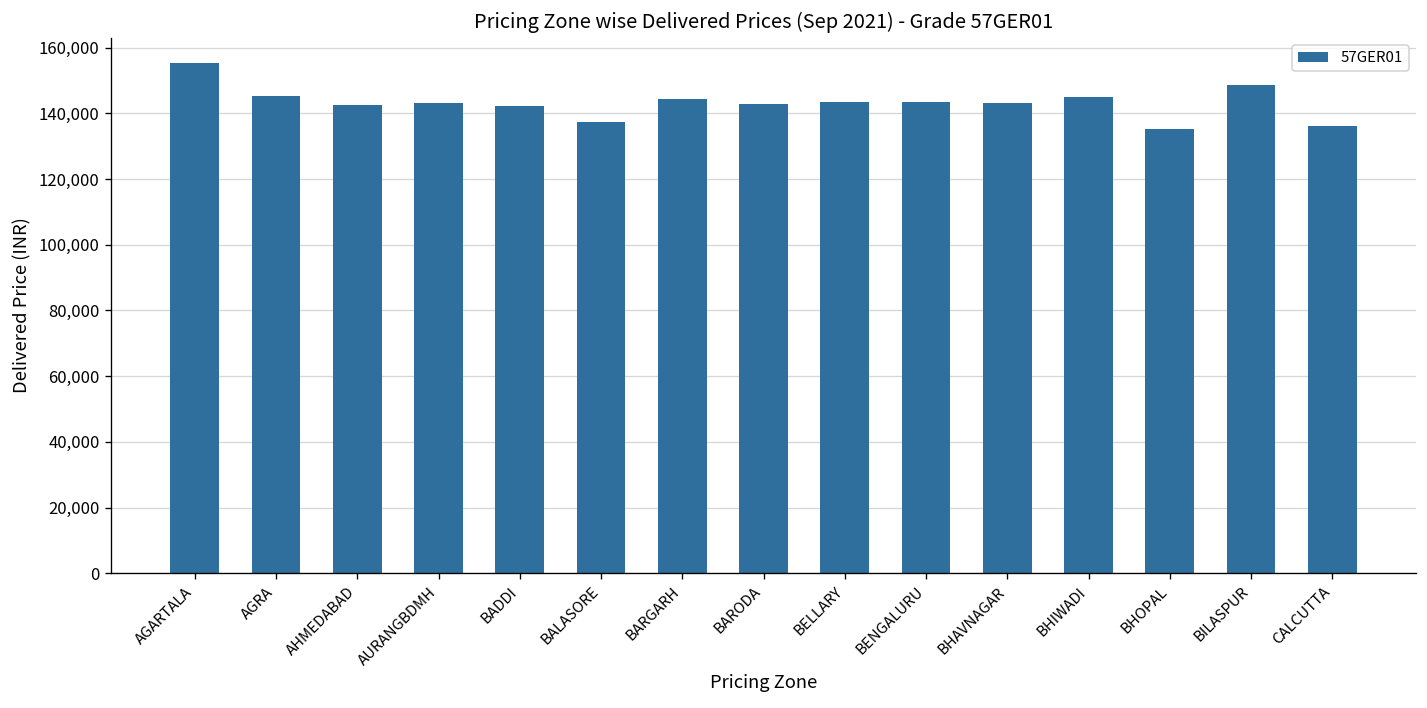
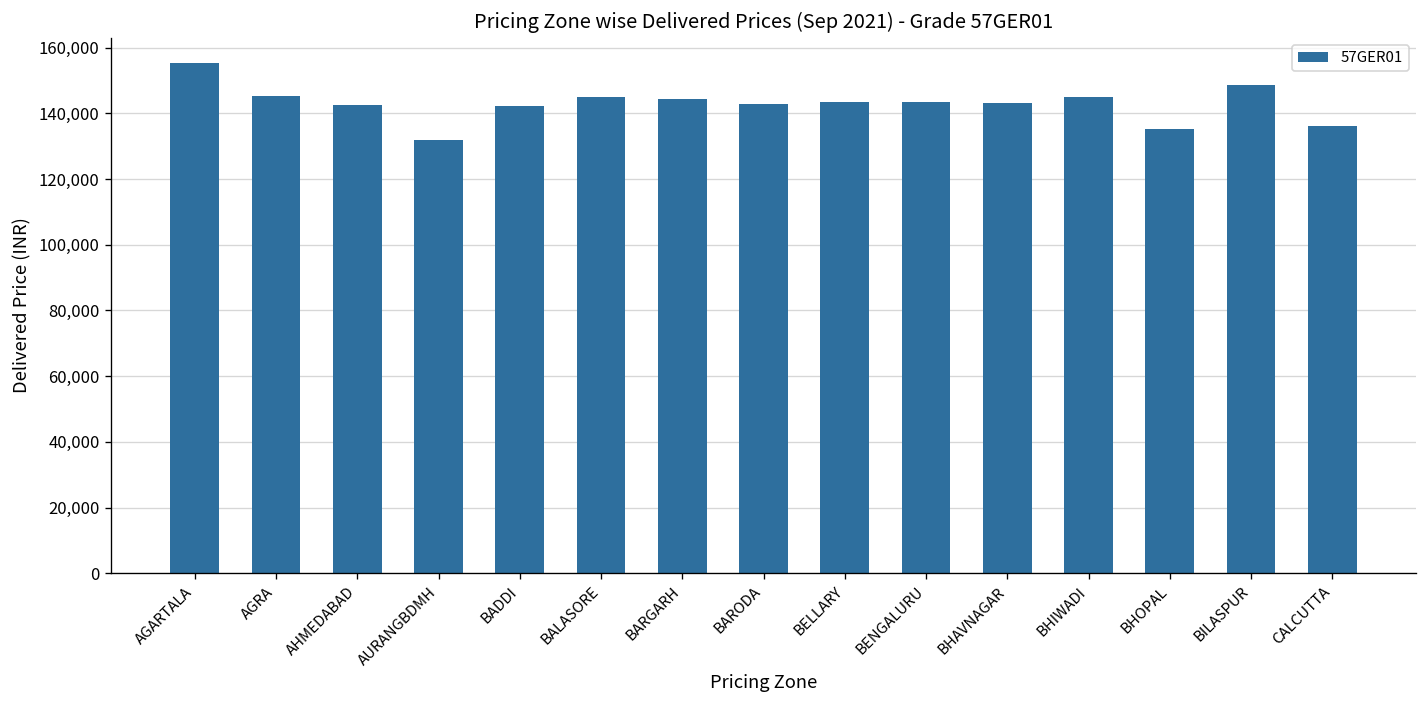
AURANGBDMH: 143,000 -> 132,000
BALASORE: 138,000 -> 145,000
